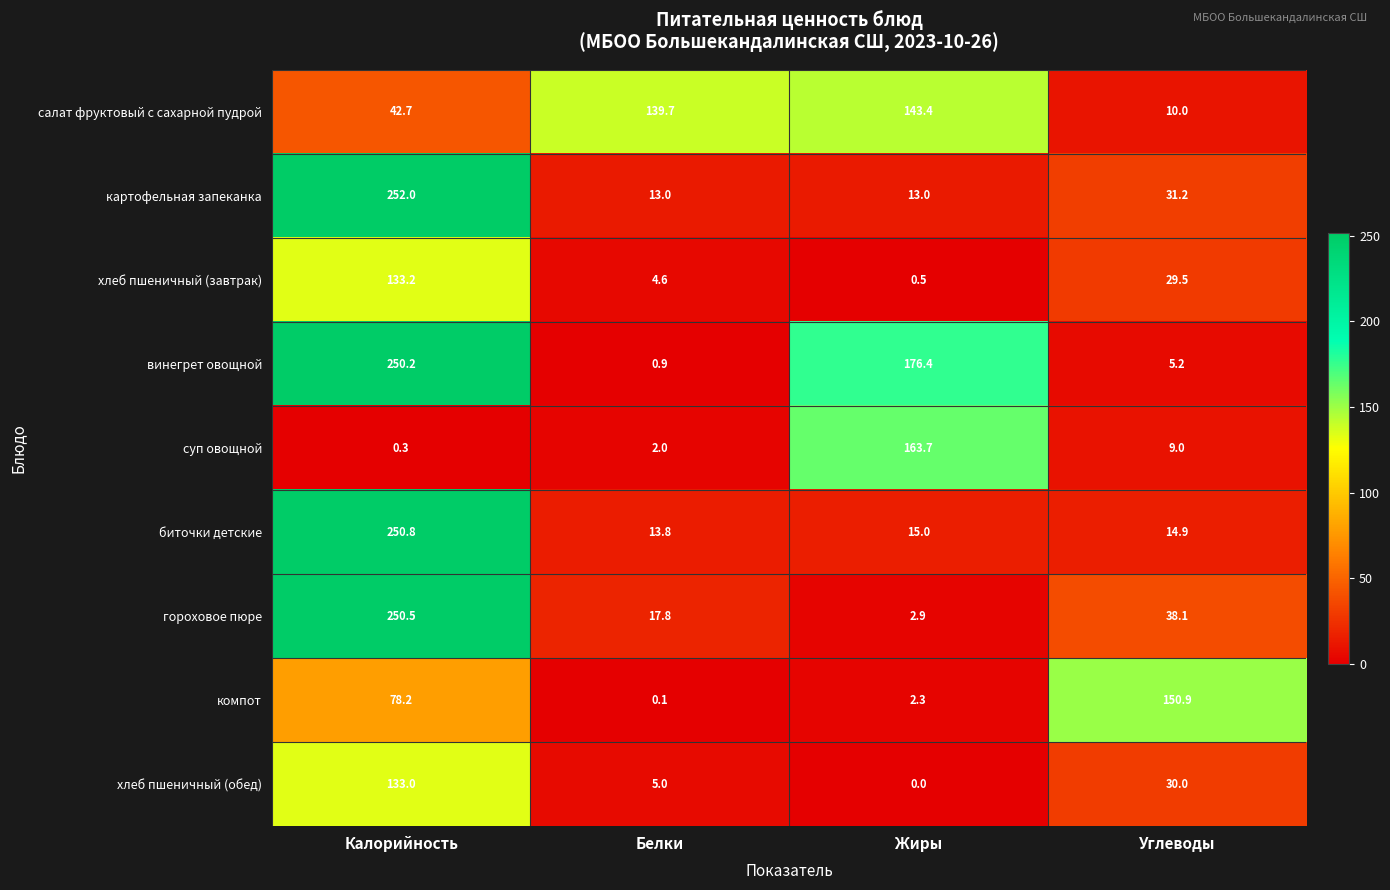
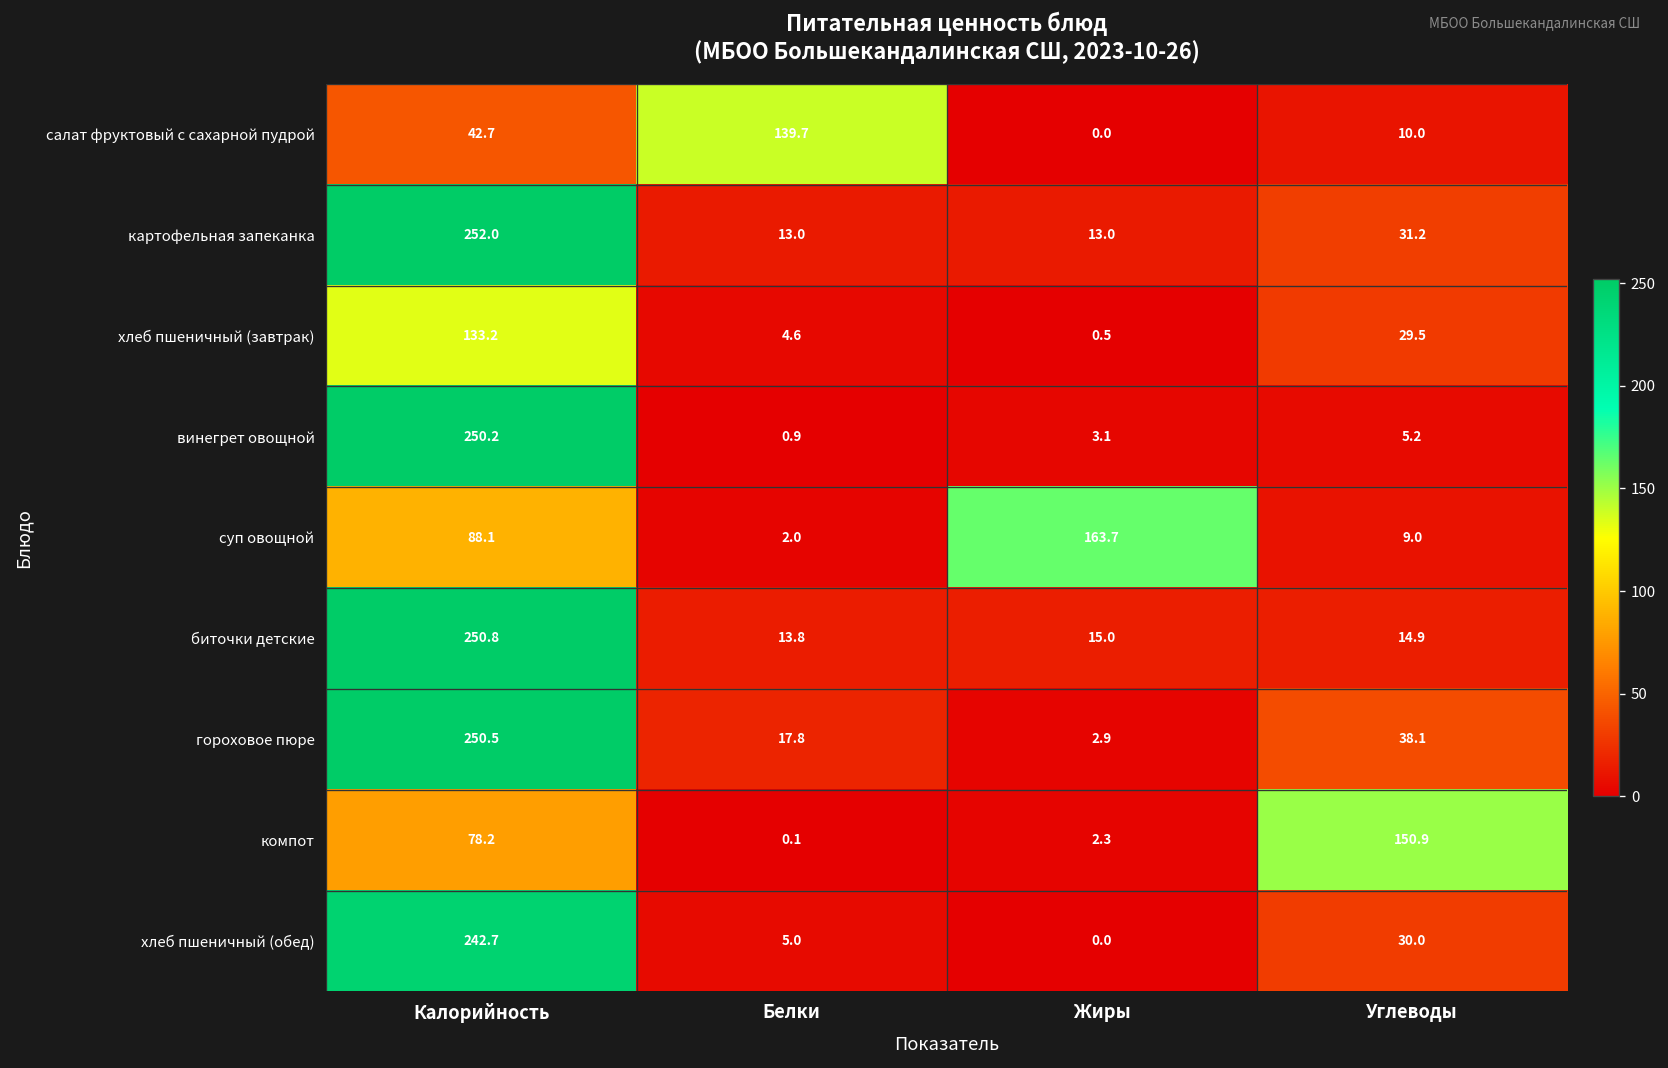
салат фруктовый с сахарной пудрой, Жиры: 143.4 -> 0.0
винегрет овощной, Жиры: 176.4 -> 3.1
суп овощной, Калорийность: 0.3 -> 88.1
хлеб пшеничный (обед), Калорийность: 133.0 -> 242.7
